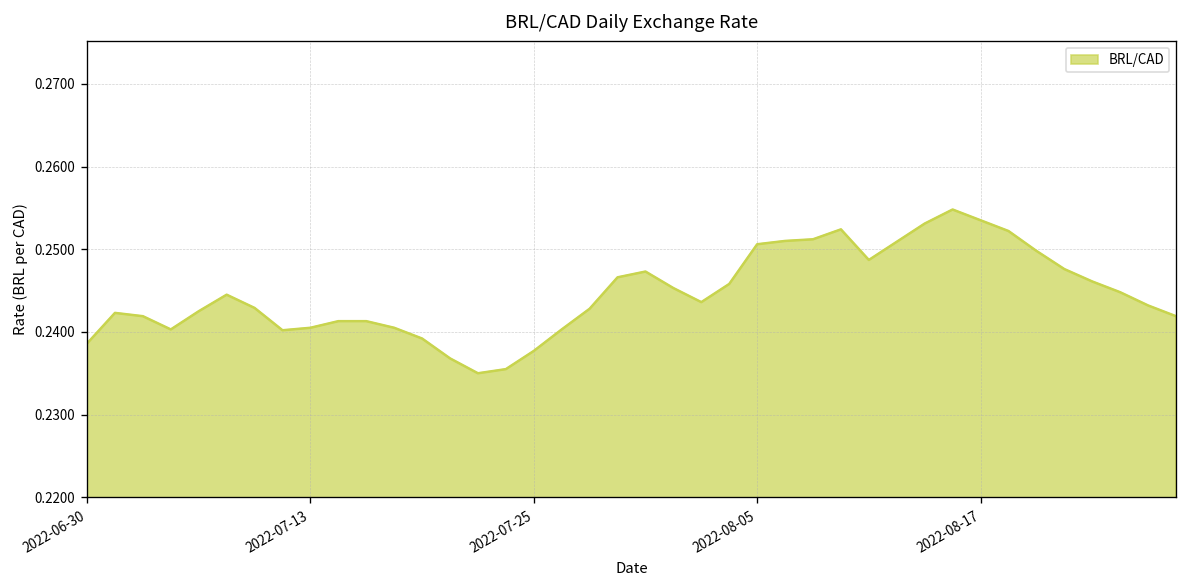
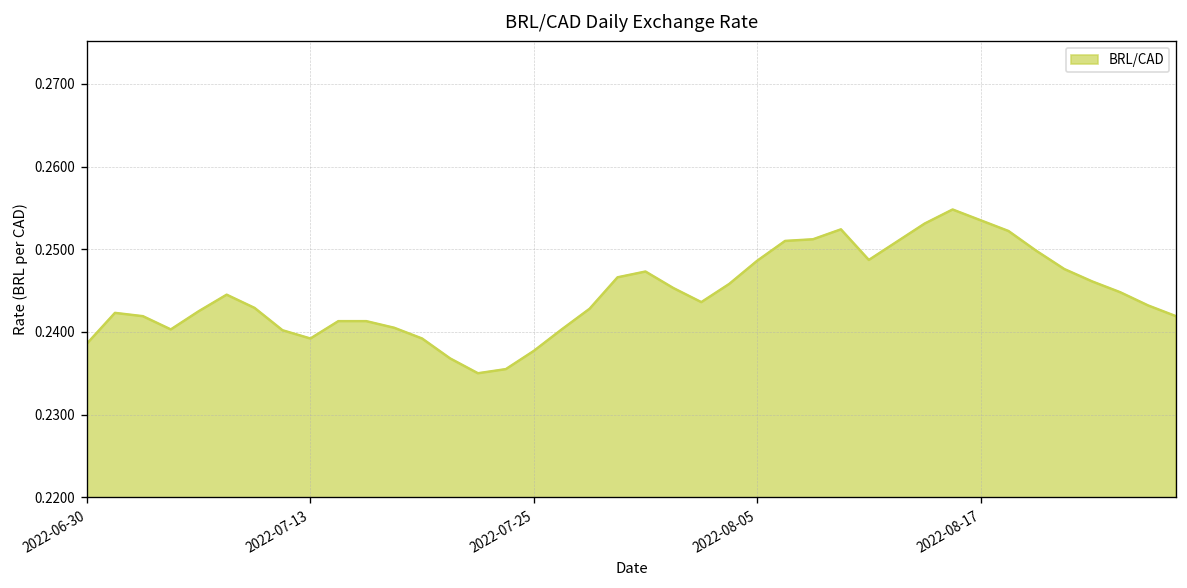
2022-07-13: 0.241 -> 0.239
2022-08-05: 0.251 -> 0.249
